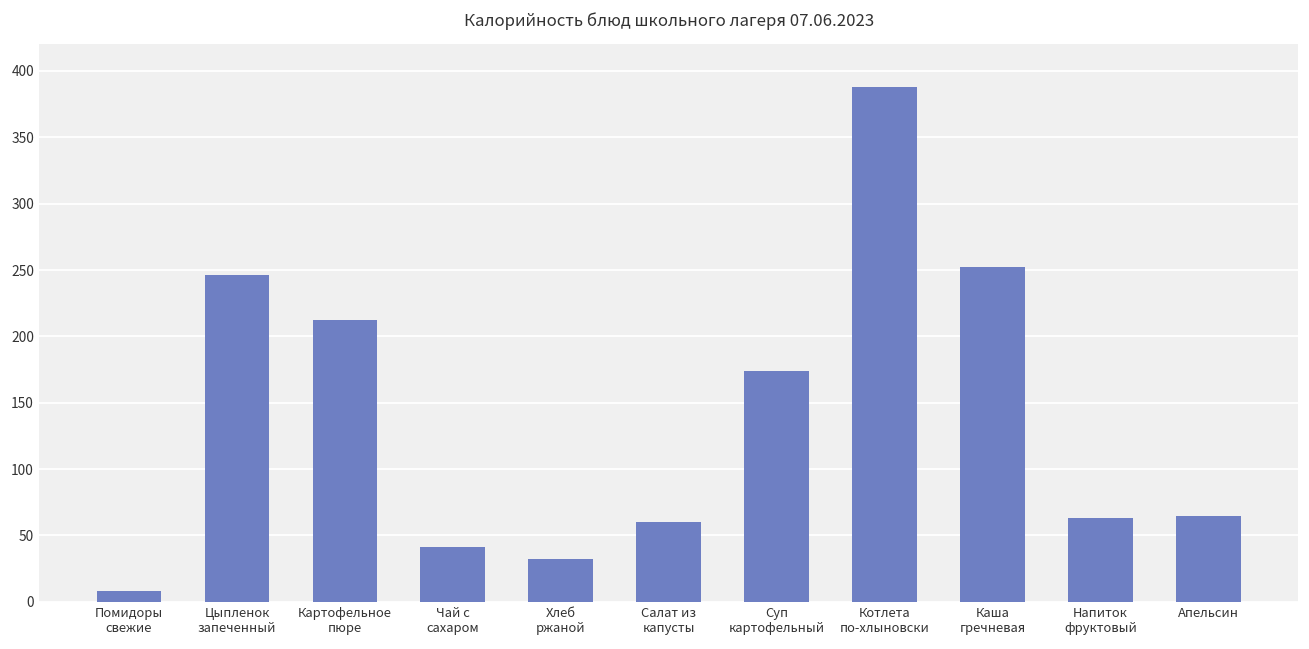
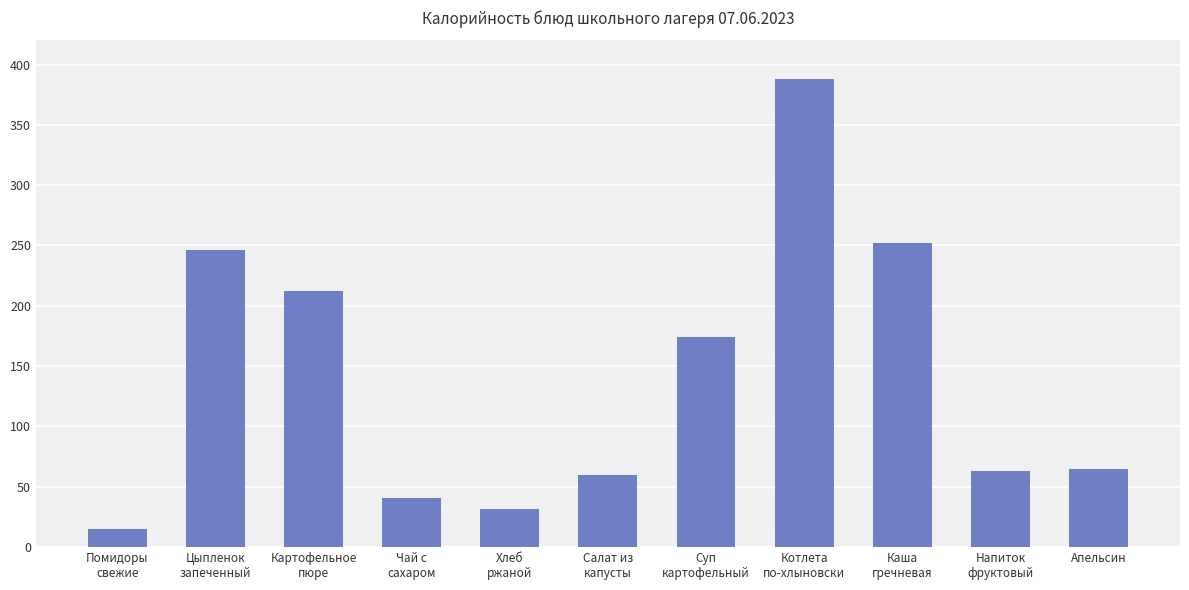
Помидоры свежие: 8 -> 15
